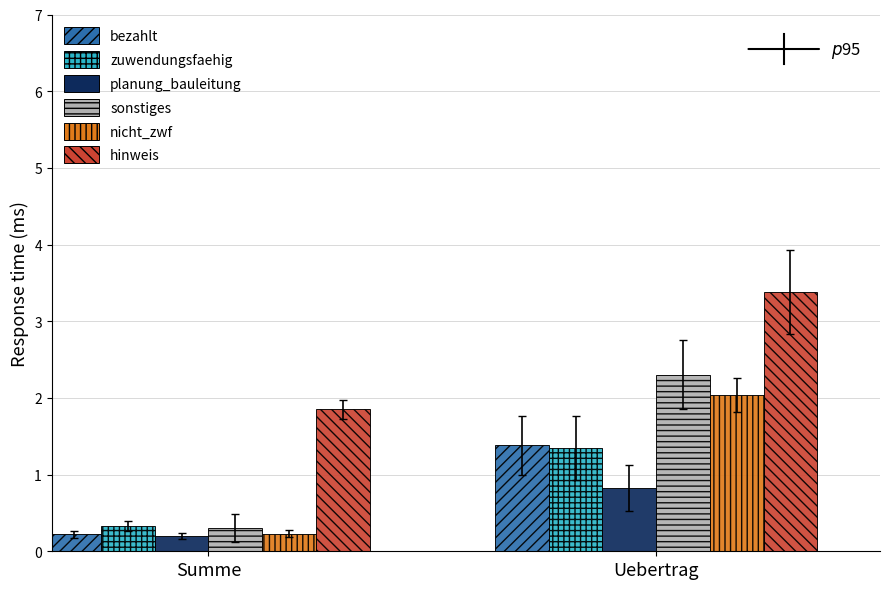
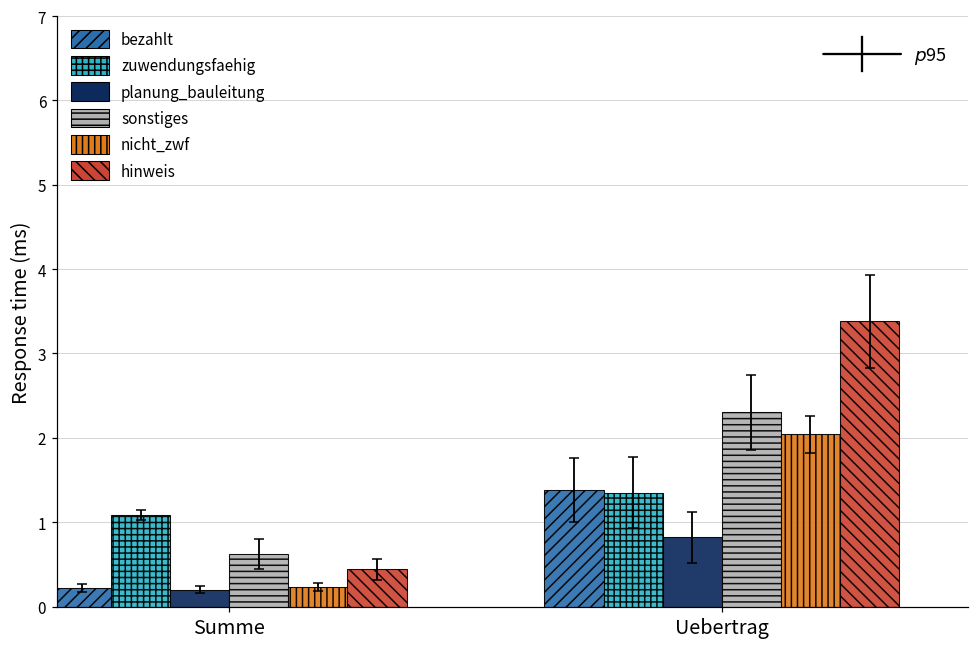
zuwendungsfaehig, Summe: 0.3 -> 1.1
sonstiges, Summe: 0.3 -> 0.6
hinweis, Summe: 1.9 -> 0.4
